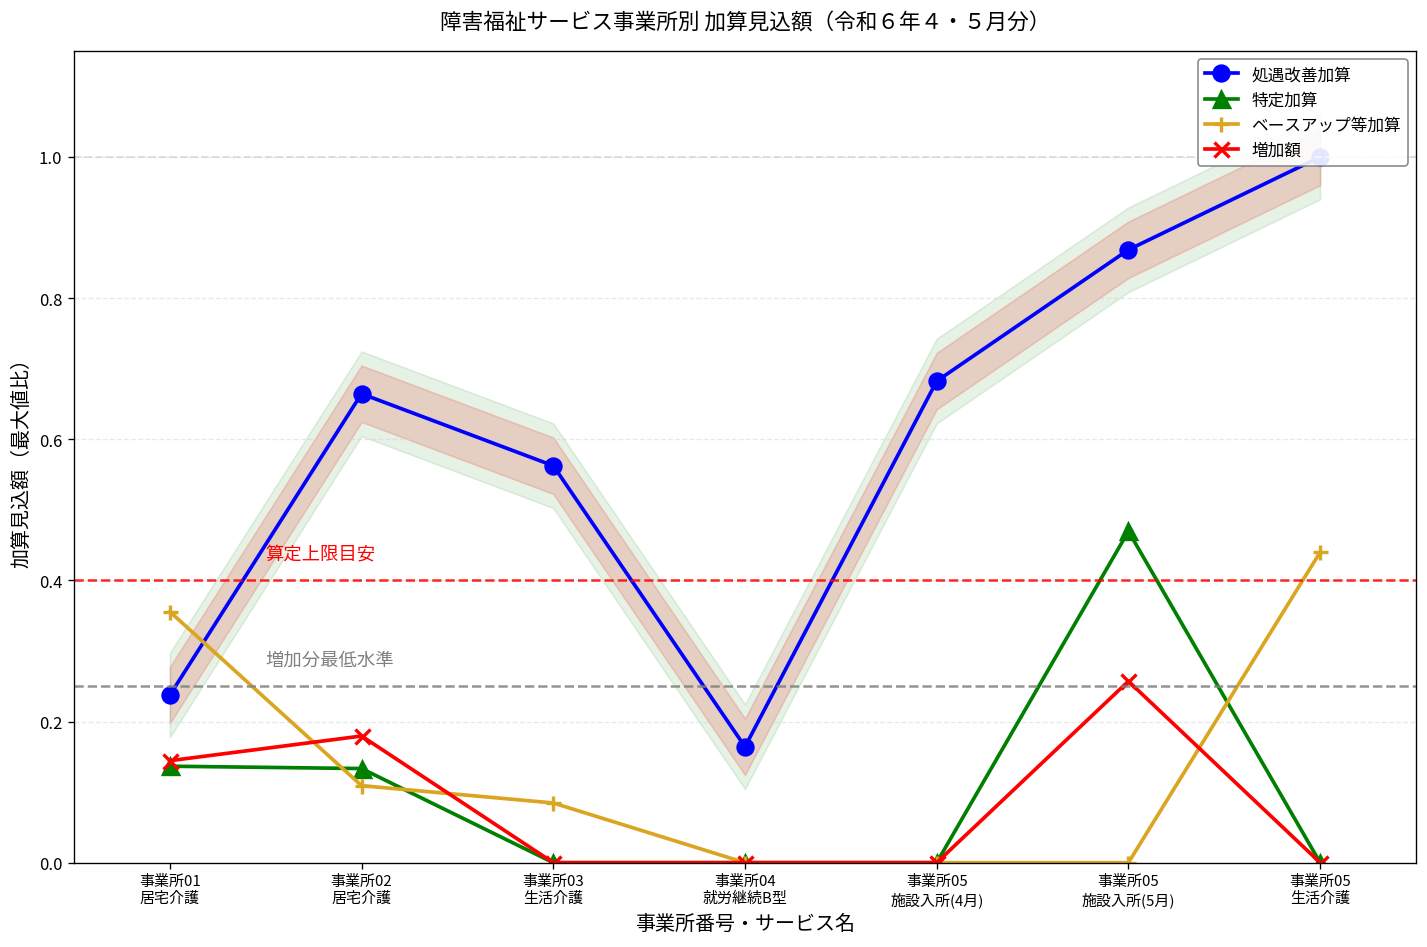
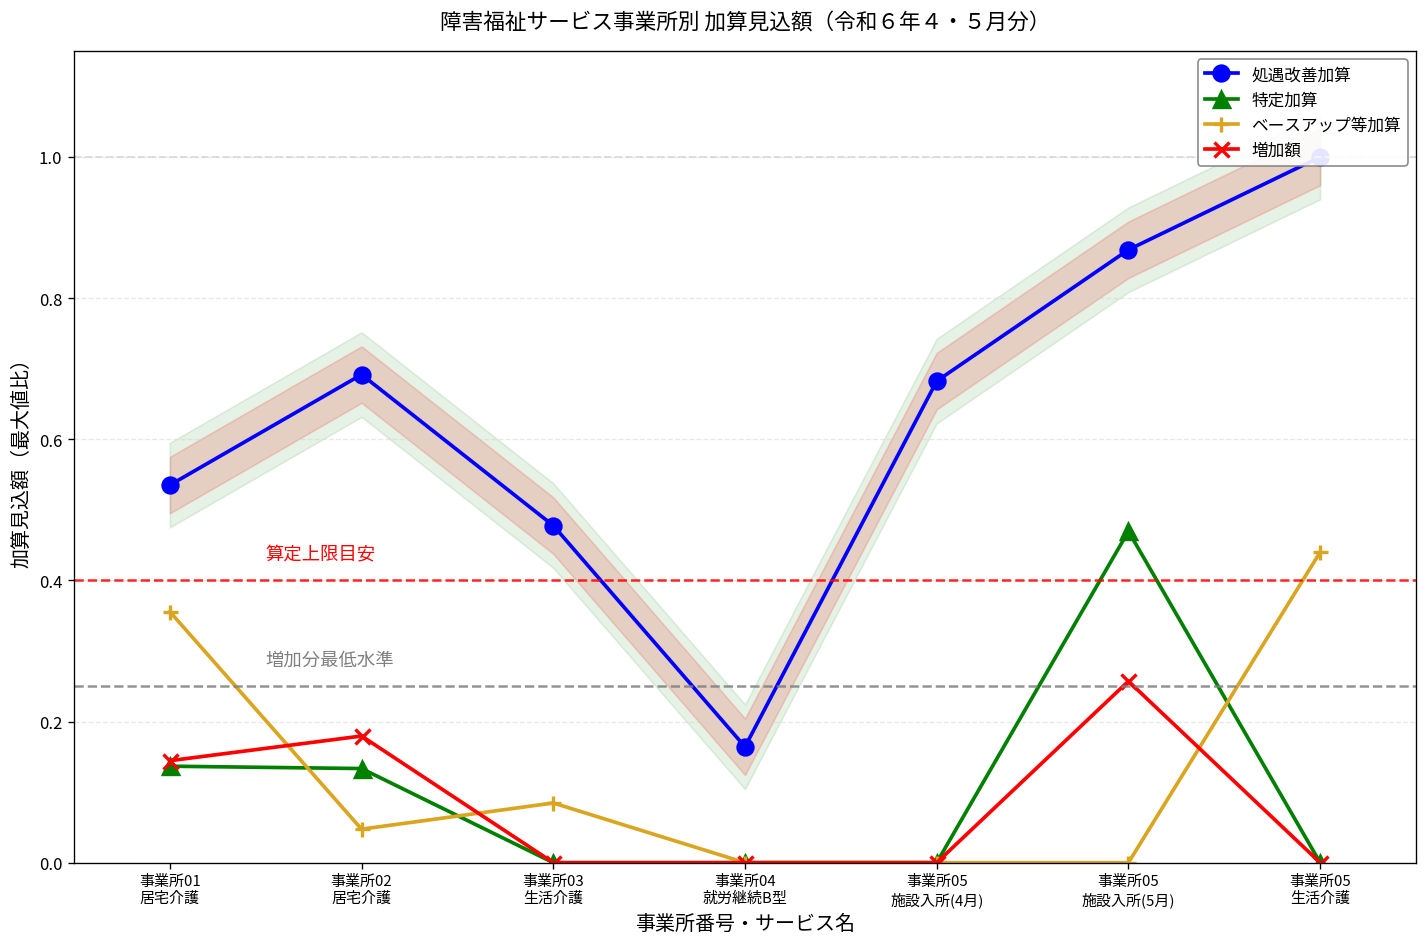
処遇改善加算, 事業所01 居宅介護: 0.24 -> 0.54
処遇改善加算, 事業所02 居宅介護: 0.66 -> 0.69
ベースアップ等加算, 事業所02 居宅介護: 0.11 -> 0.05
処遇改善加算, 事業所03 生活介護: 0.56 -> 0.48
